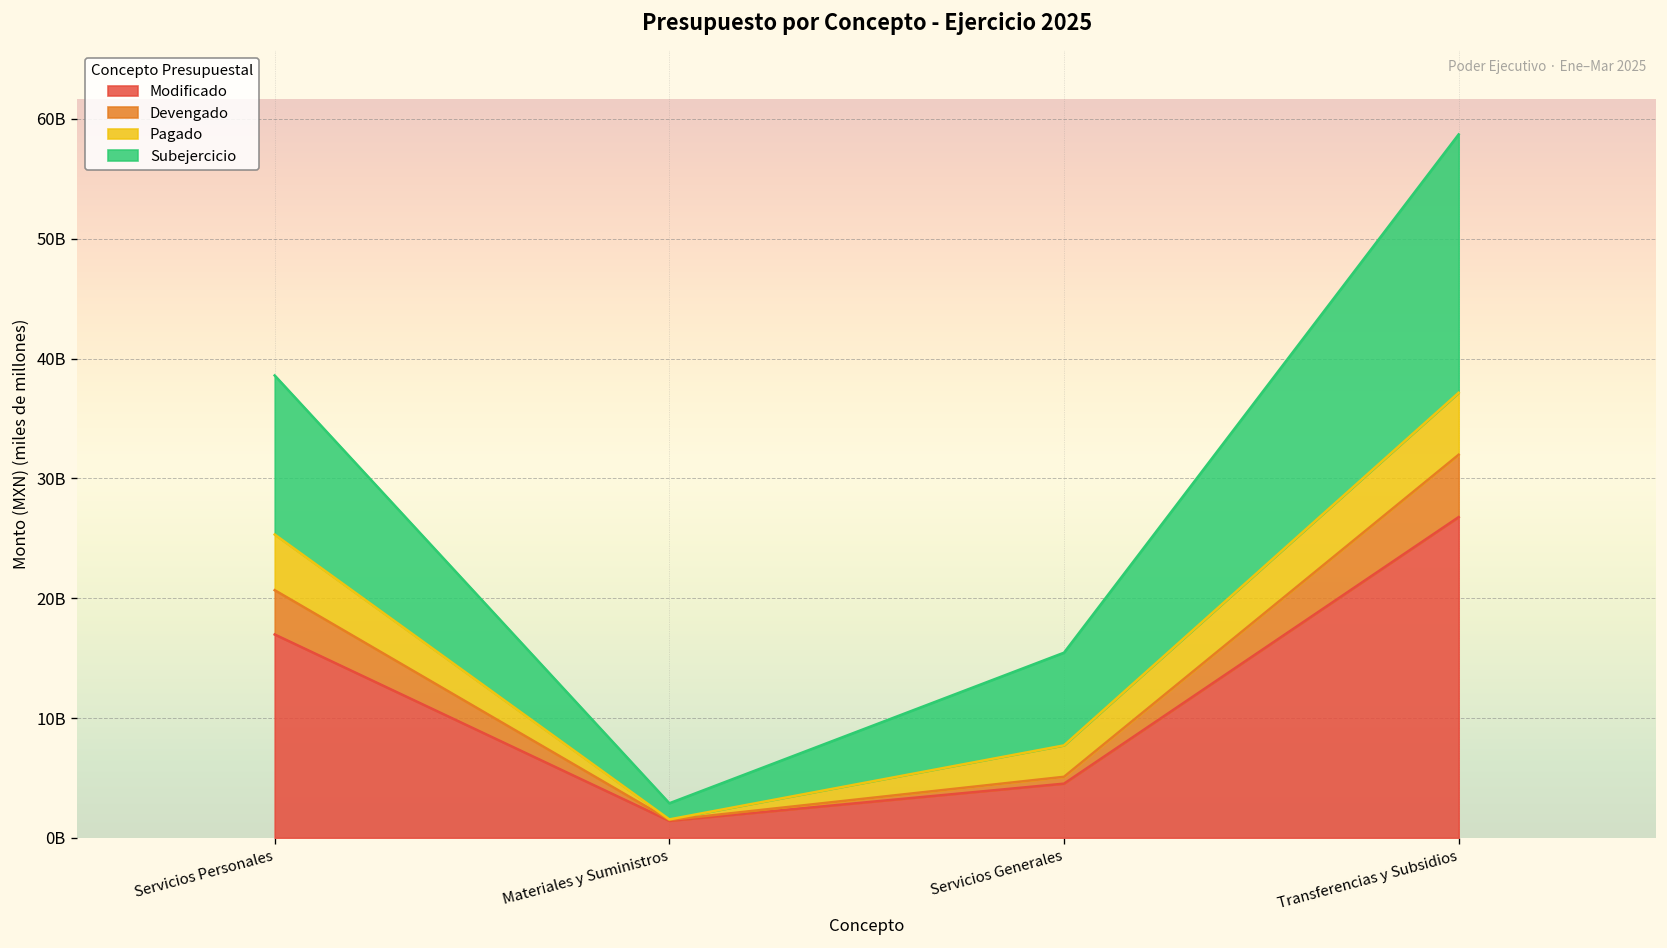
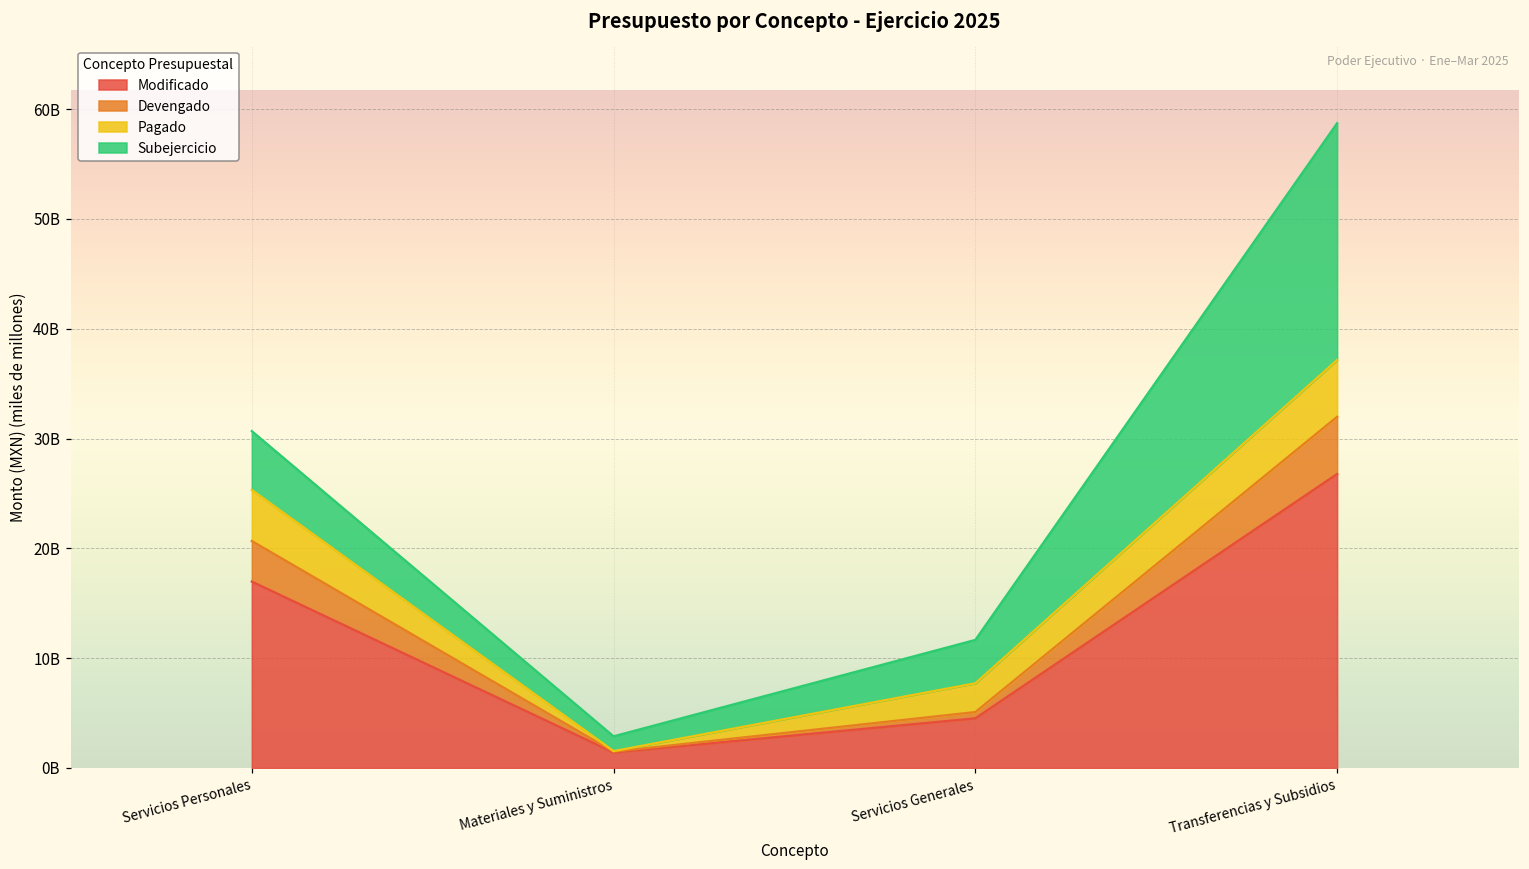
Subejercicio, Servicios Personales: 13000000000 -> 5000000000
Subejercicio, Servicios Generales: 8000000000 -> 4000000000
